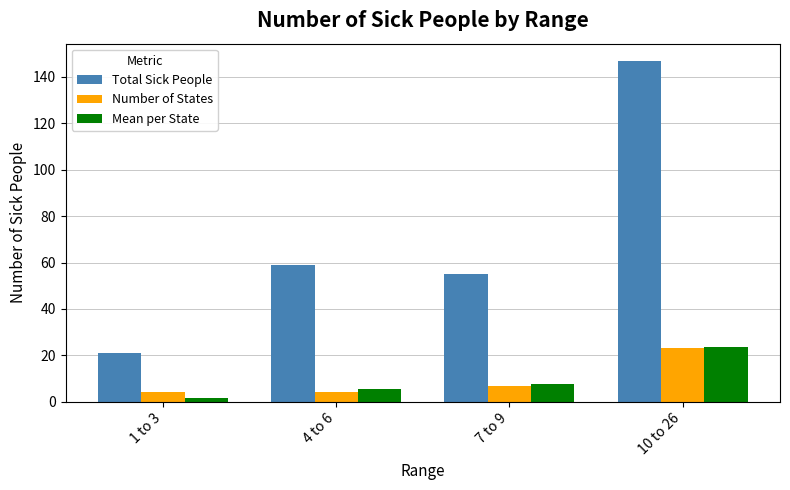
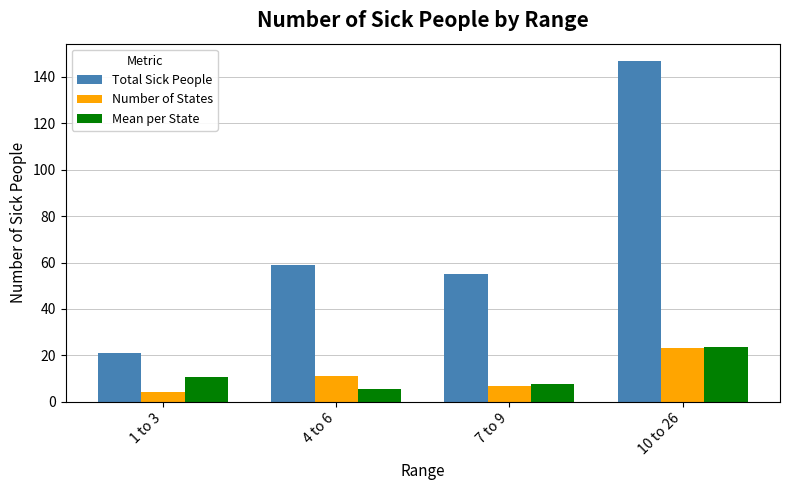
Mean per State, 1 to 3: 2 -> 11
Number of States, 4 to 6: 4 -> 11
